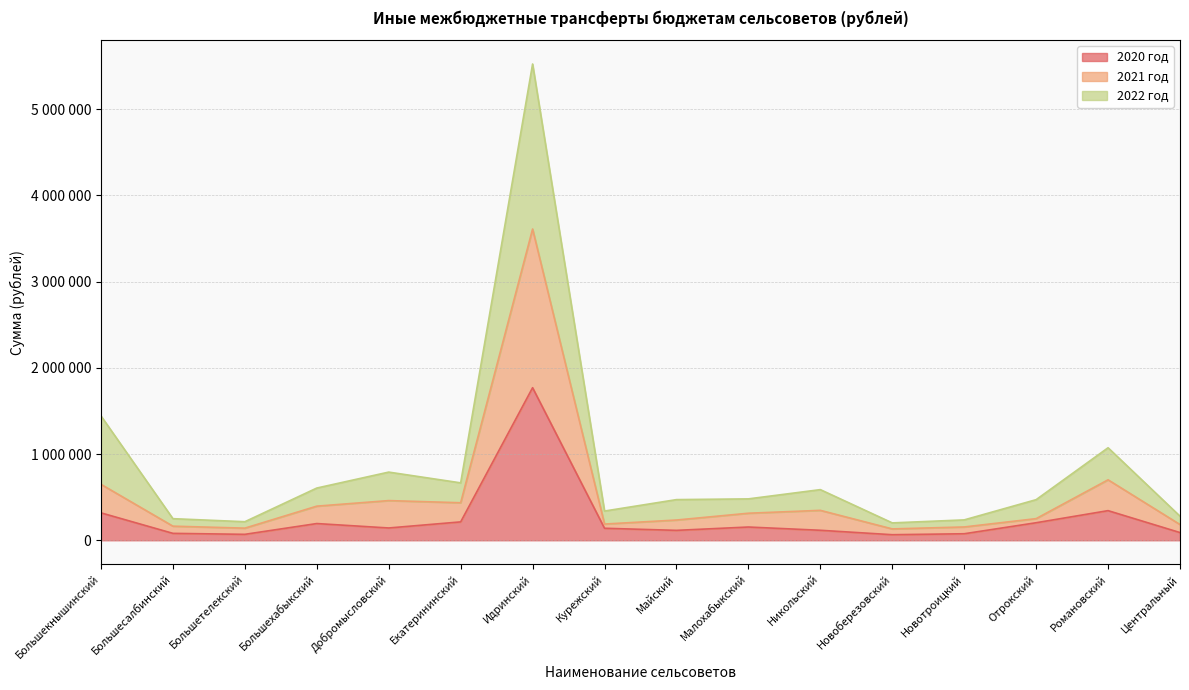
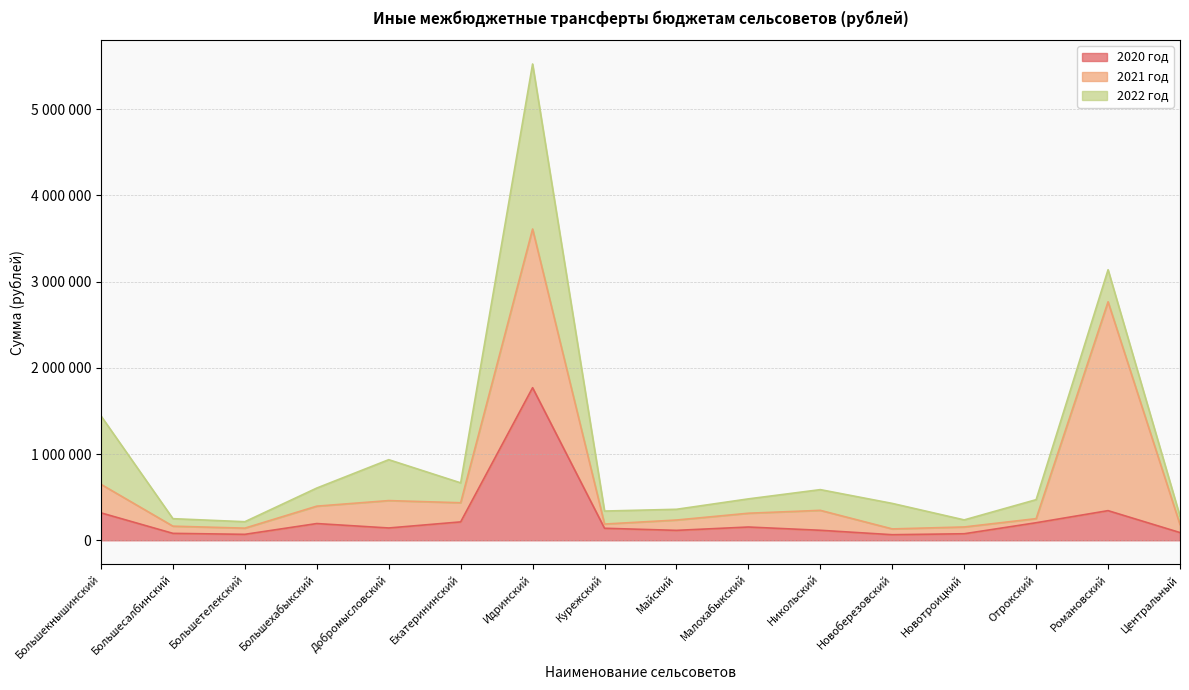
2022 год, Добромысловский: 300000 -> 500000
2022 год, Майский: 200000 -> 100000
2022 год, Новоберезовский: 100000 -> 300000
2021 год, Романовский: 400000 -> 2400000
